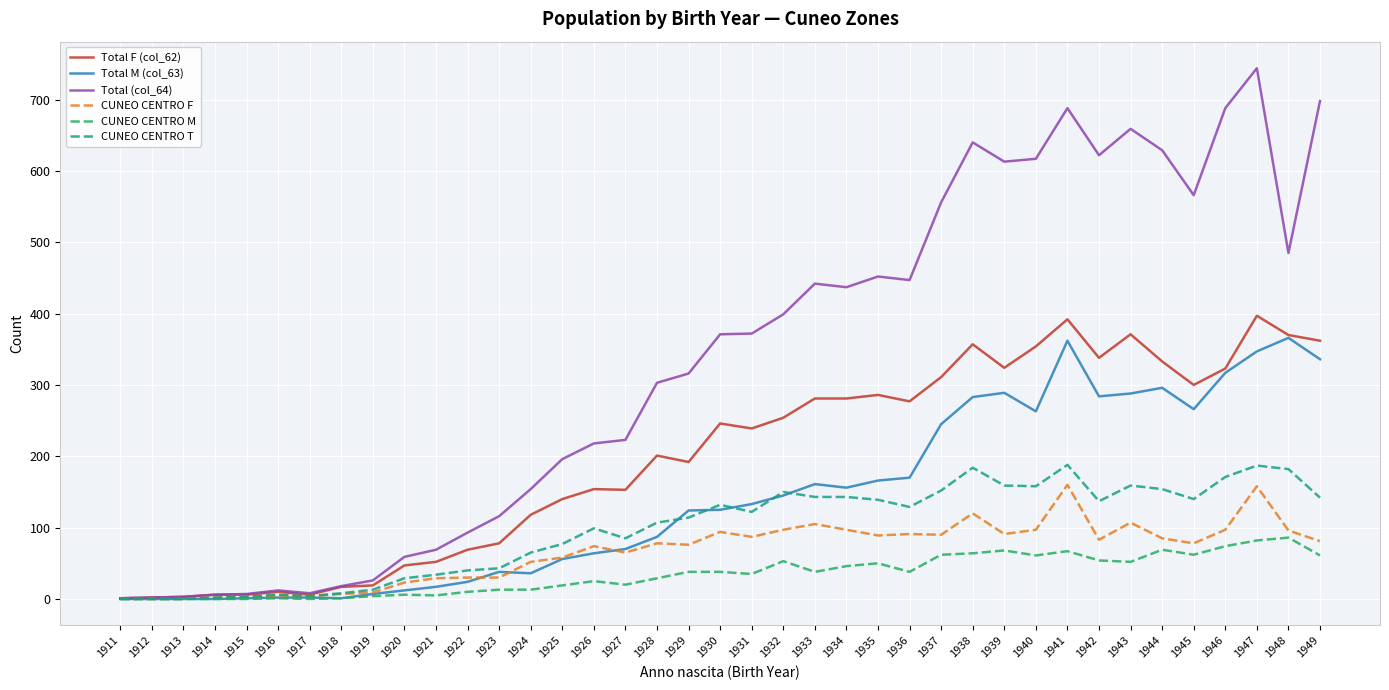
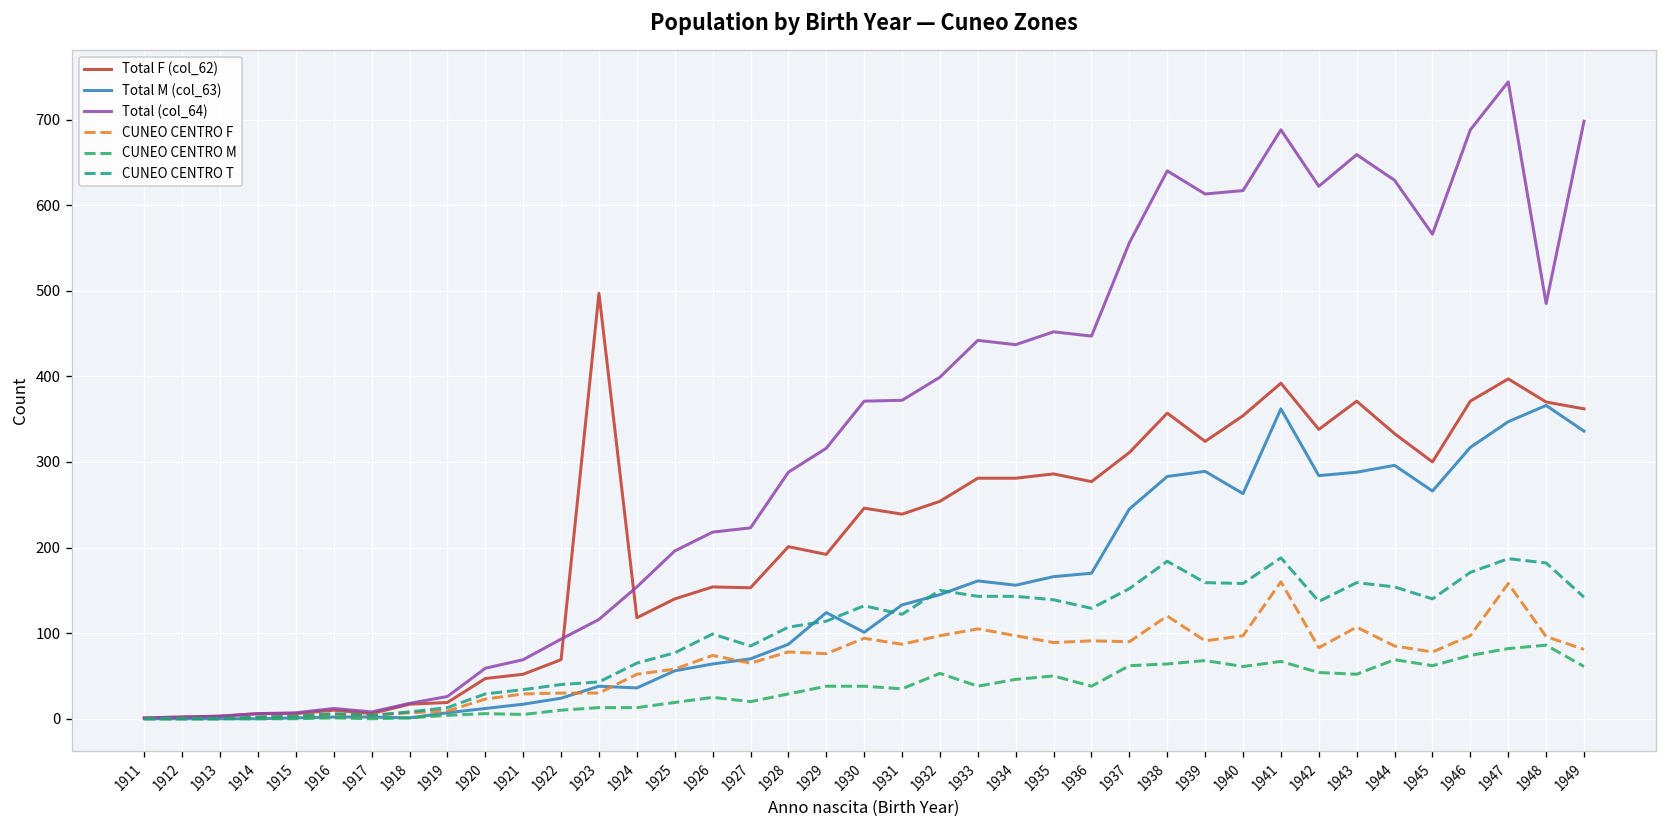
Total F (col_62), 1923: 80 -> 500
Total (col_64), 1928: 300 -> 290
Total M (col_63), 1930: 130 -> 100
Total F (col_62), 1946: 320 -> 370
